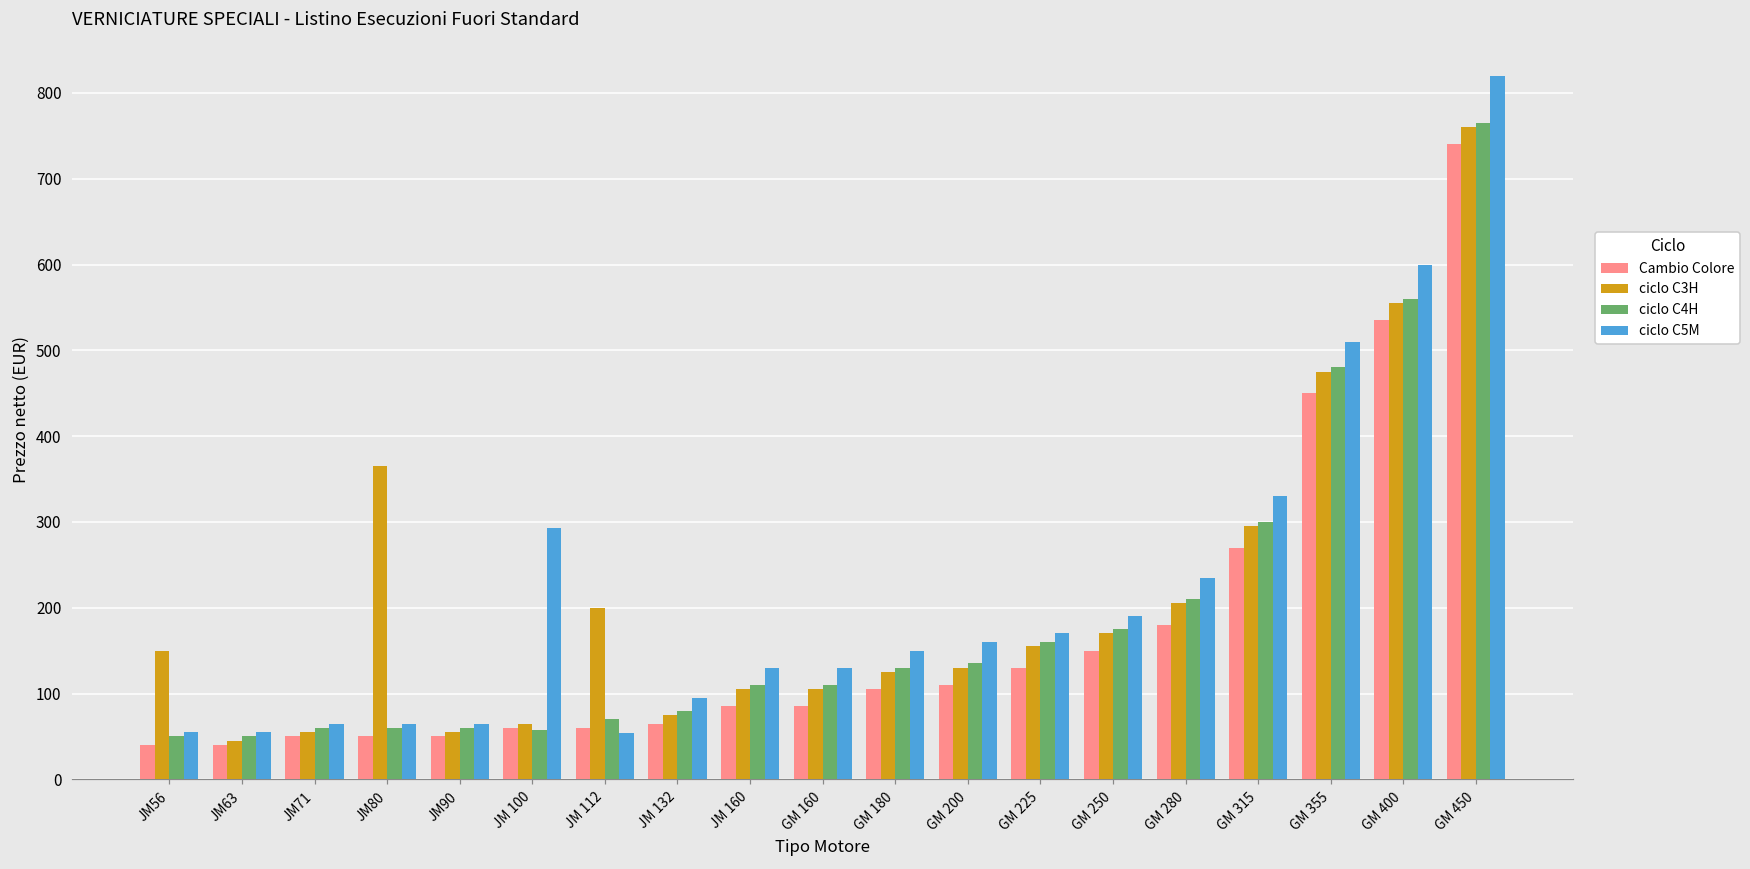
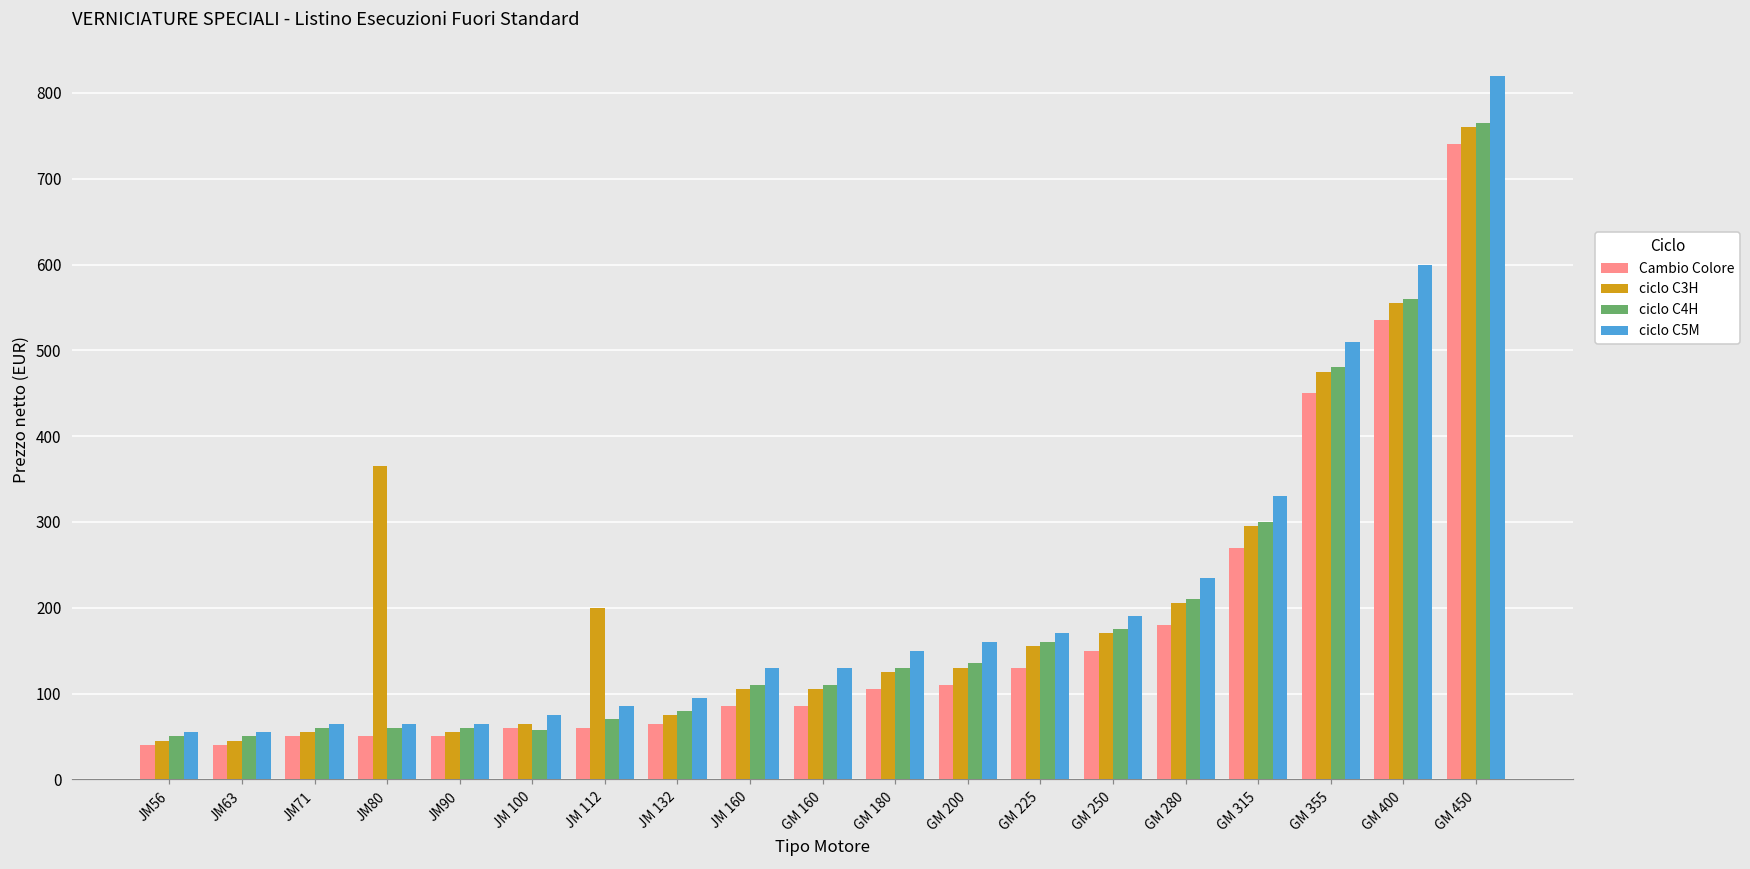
ciclo C3H, JM56: 150 -> 50
ciclo C5M, JM 100: 290 -> 80
ciclo C5M, JM 112: 50 -> 90
